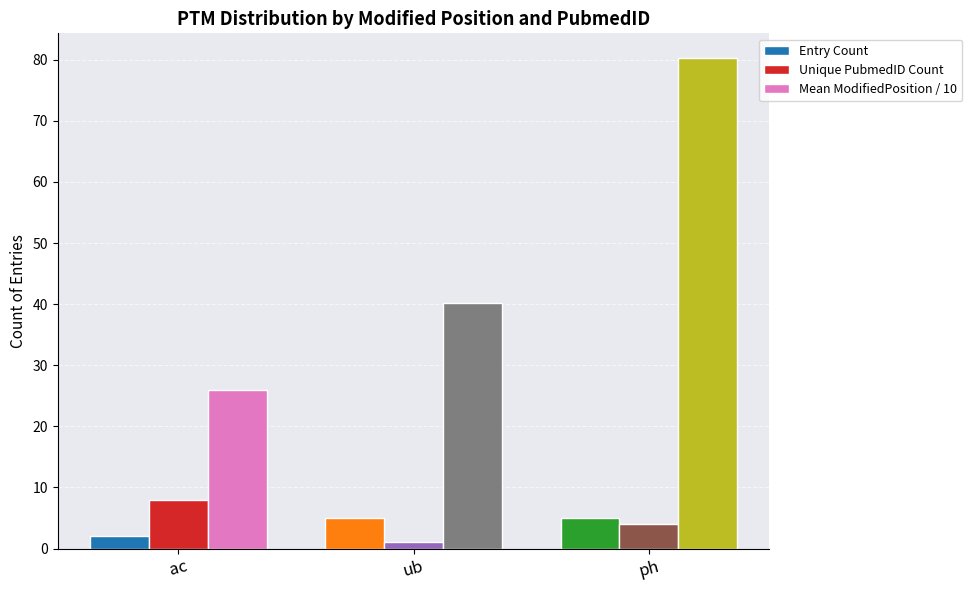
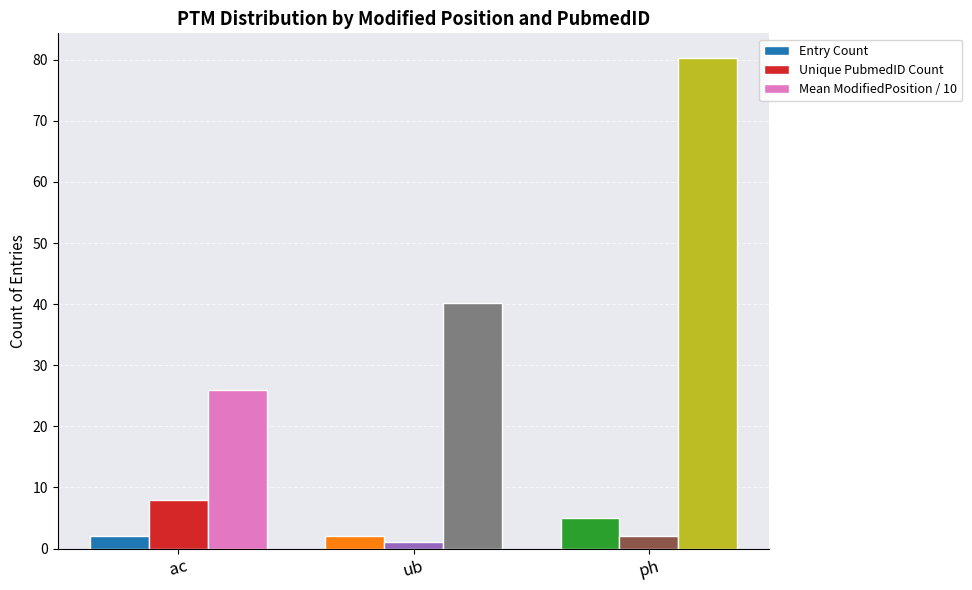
Entry Count, ub: 5 -> 2
Unique PubmedID Count, ph: 4 -> 2
